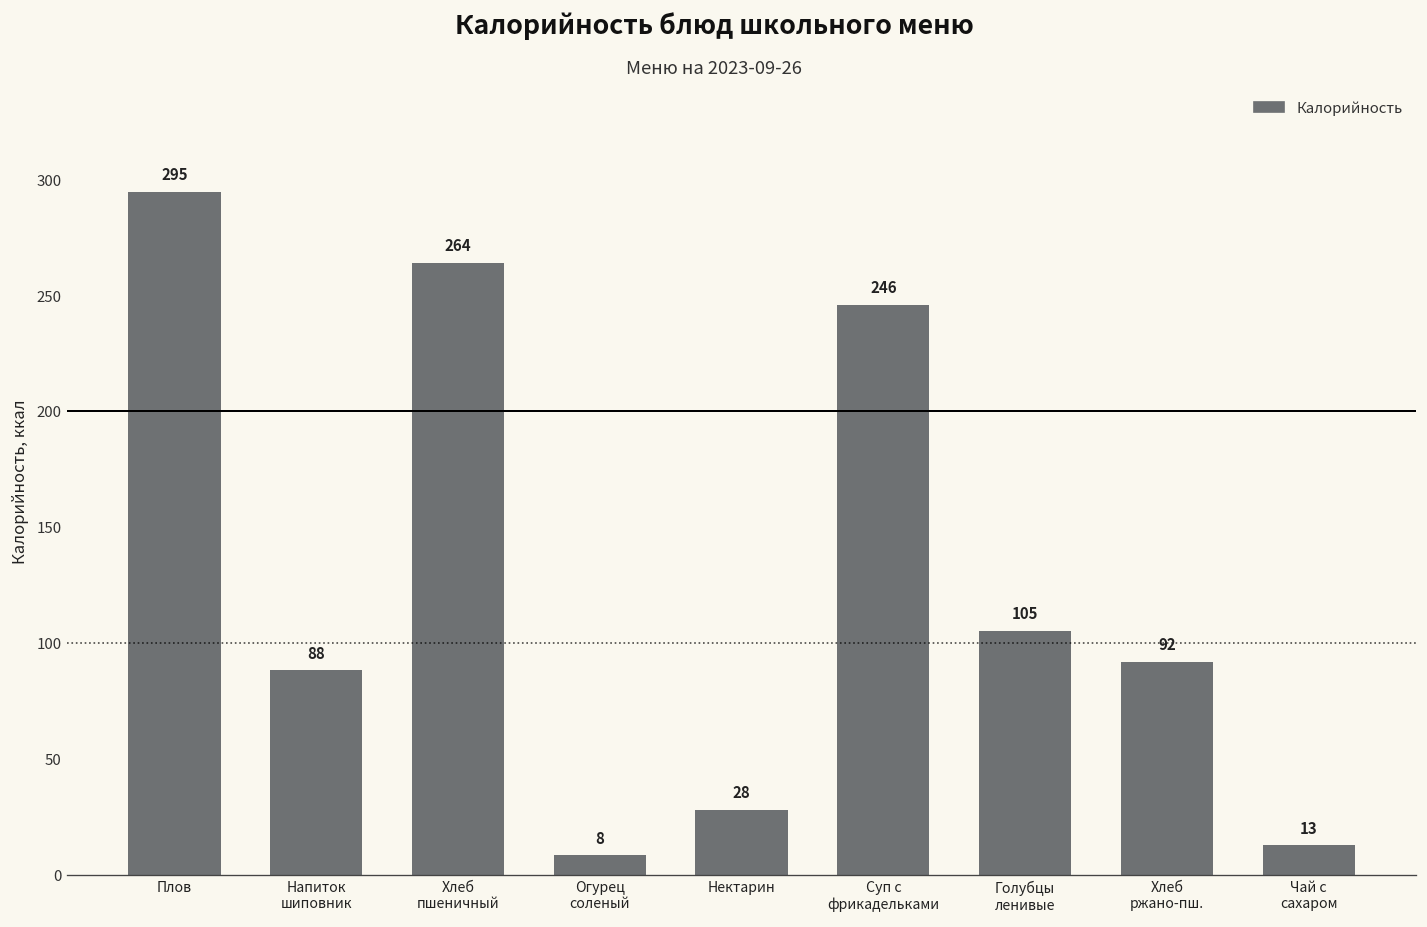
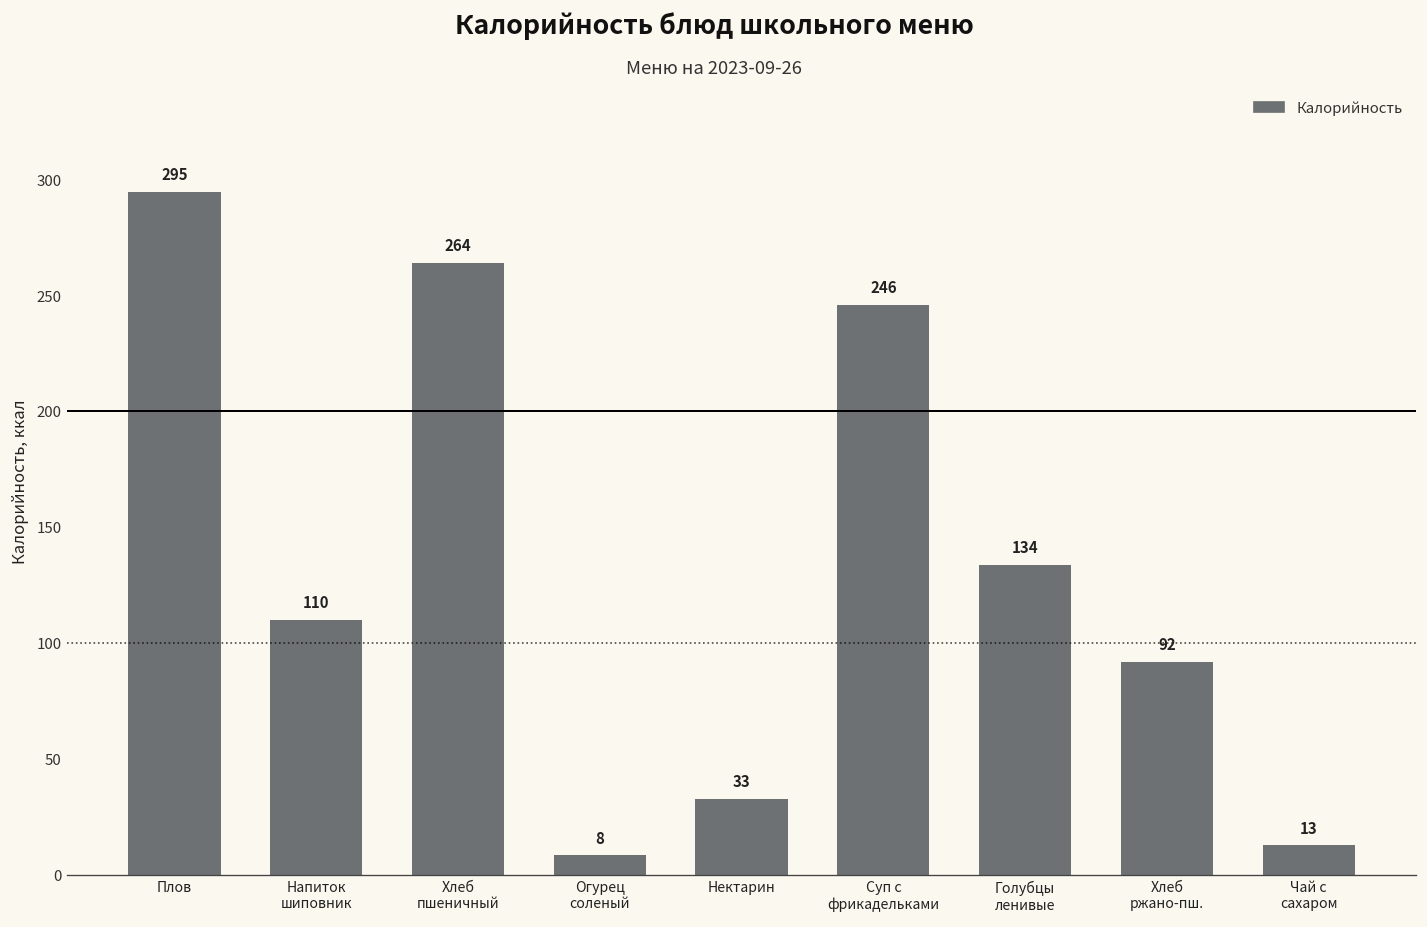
Напиток шиповник: 88 -> 110
Нектарин: 28 -> 33
Голубцы ленивые: 105 -> 134
